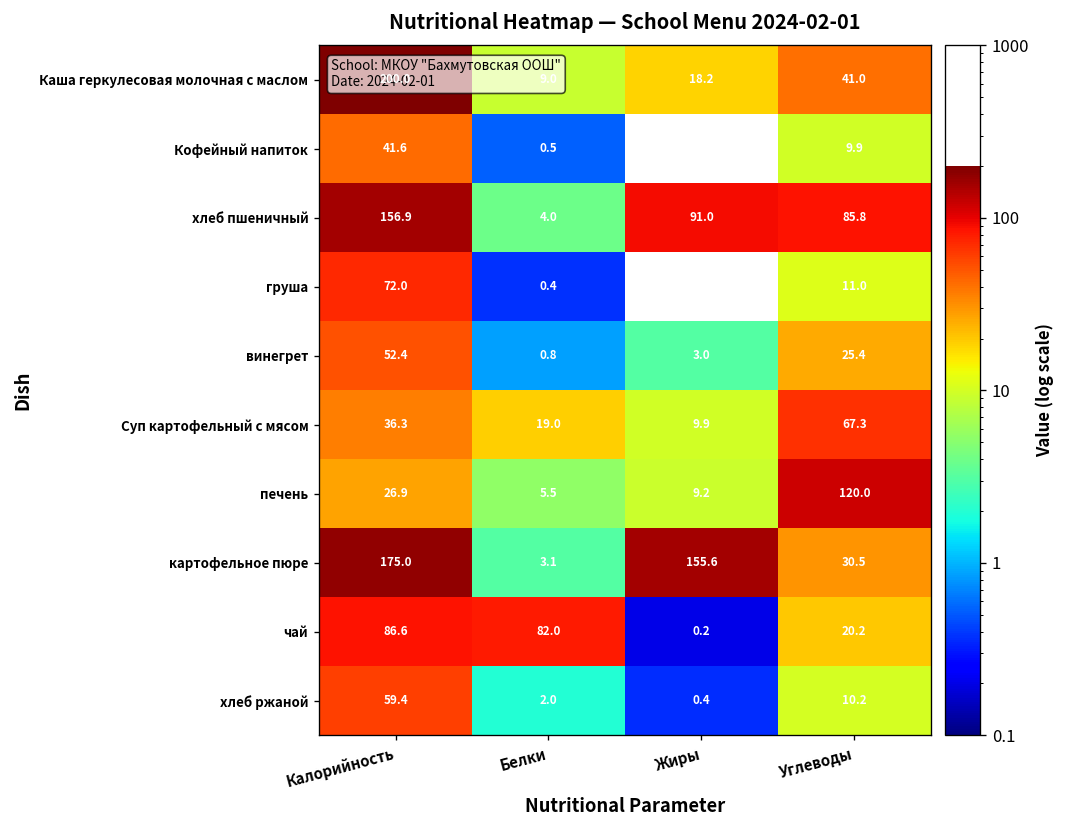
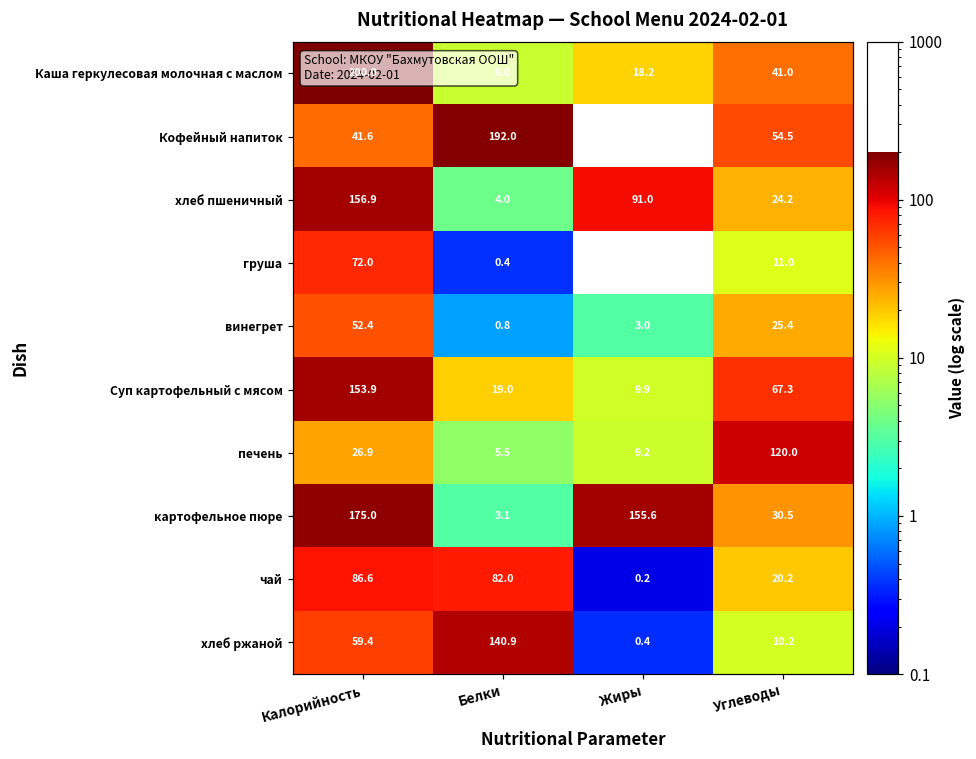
Кофейный напиток, Белки: 0.5 -> 192.0
Кофейный напиток, Углеводы: 9.9 -> 54.5
хлеб пшеничный, Углеводы: 85.8 -> 24.2
Суп картофельный с мясом, Калорийность: 36.3 -> 153.9
хлеб ржаной, Белки: 2.0 -> 140.9
